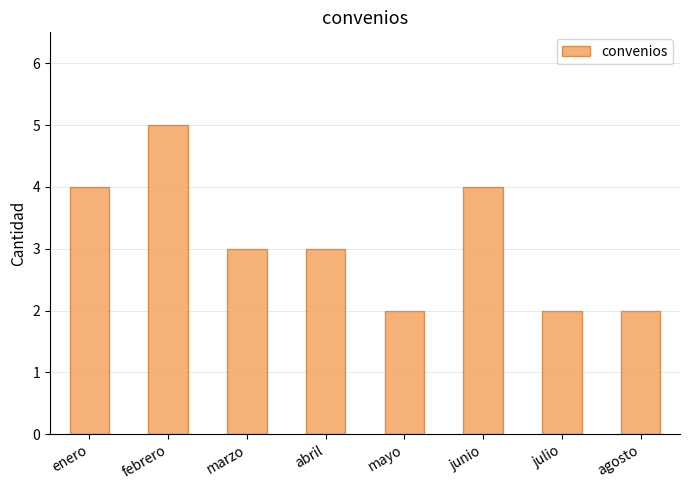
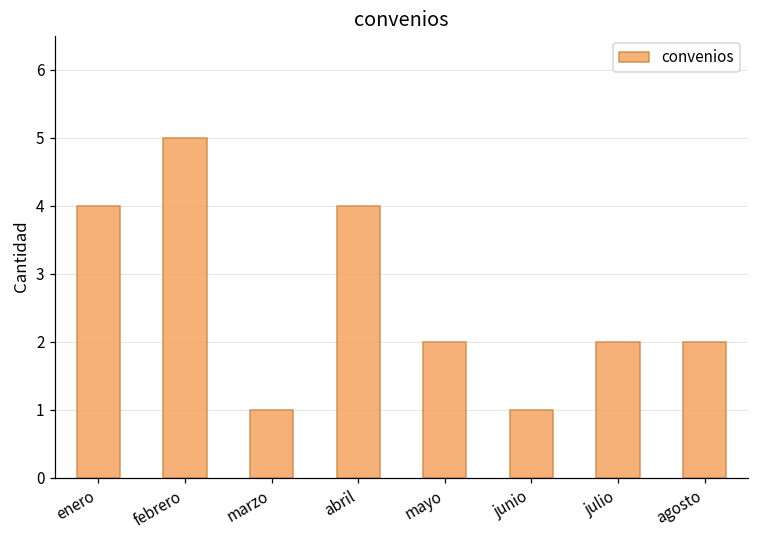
marzo: 3 -> 1
abril: 3 -> 4
junio: 4 -> 1
